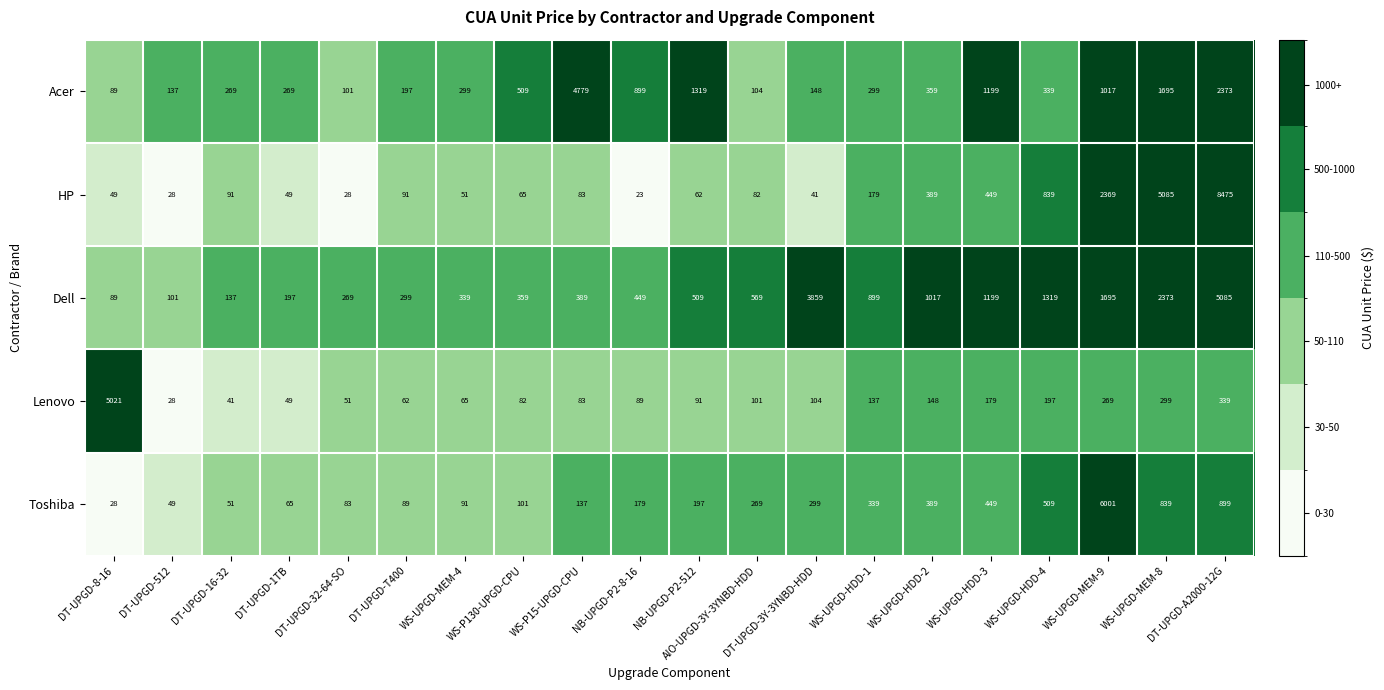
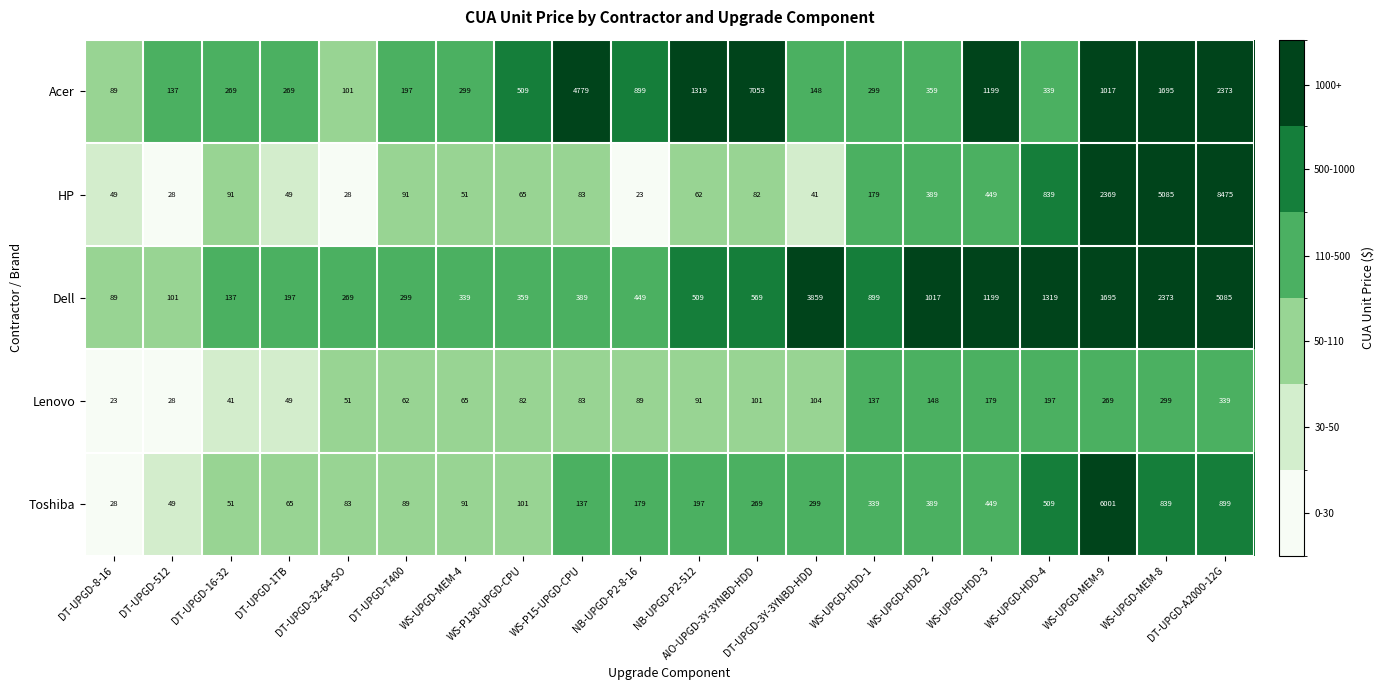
Acer, AIO-UPGD-3Y-3YNBD-HDD: 104 -> 7053
Lenovo, DT-UPGD-8-16: 5021 -> 23
